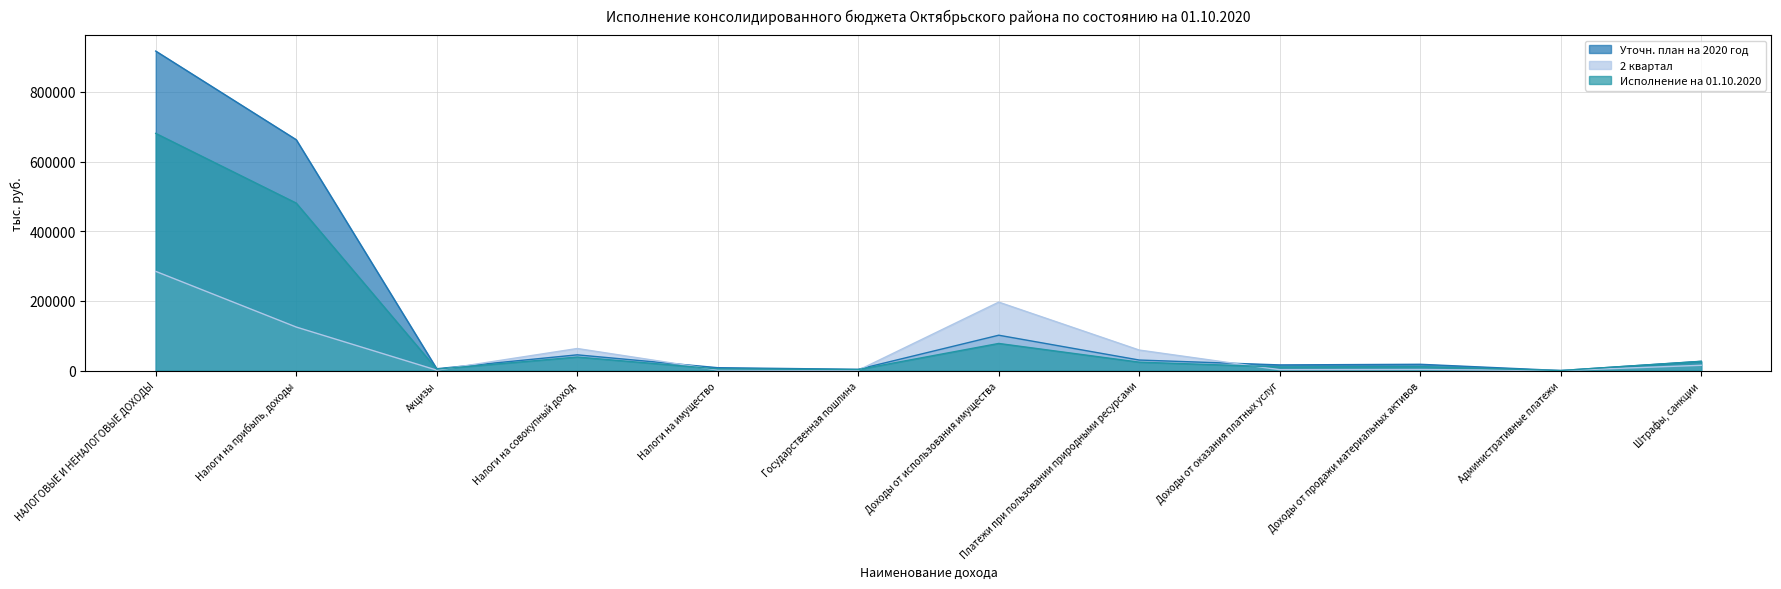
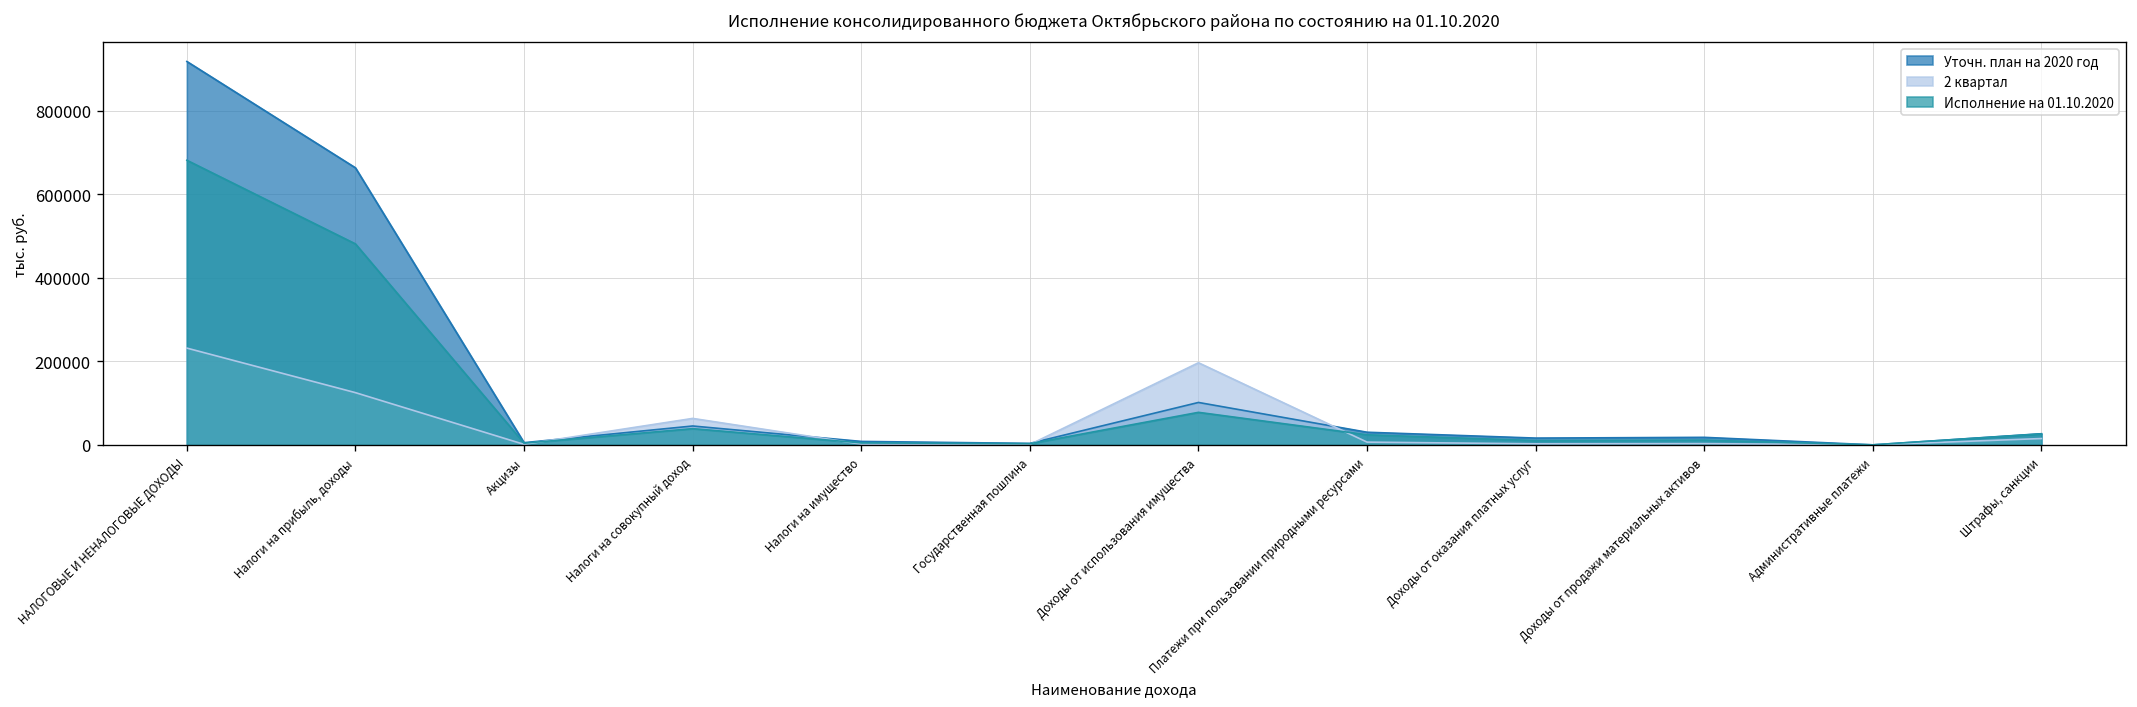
2 квартал, НАЛОГОВЫЕ И НЕНАЛОГОВЫЕ ДОХОДЫ: 280000 -> 230000
2 квартал, Платежи при пользовании природными ресурсами: 60000 -> 10000
